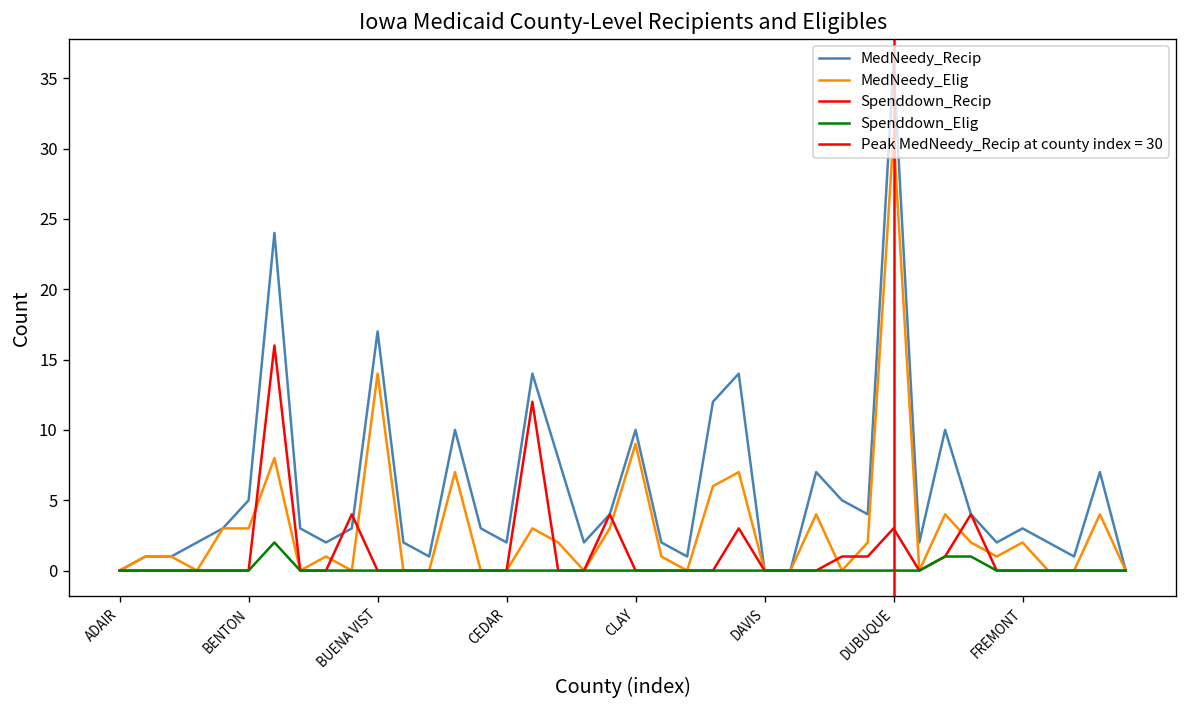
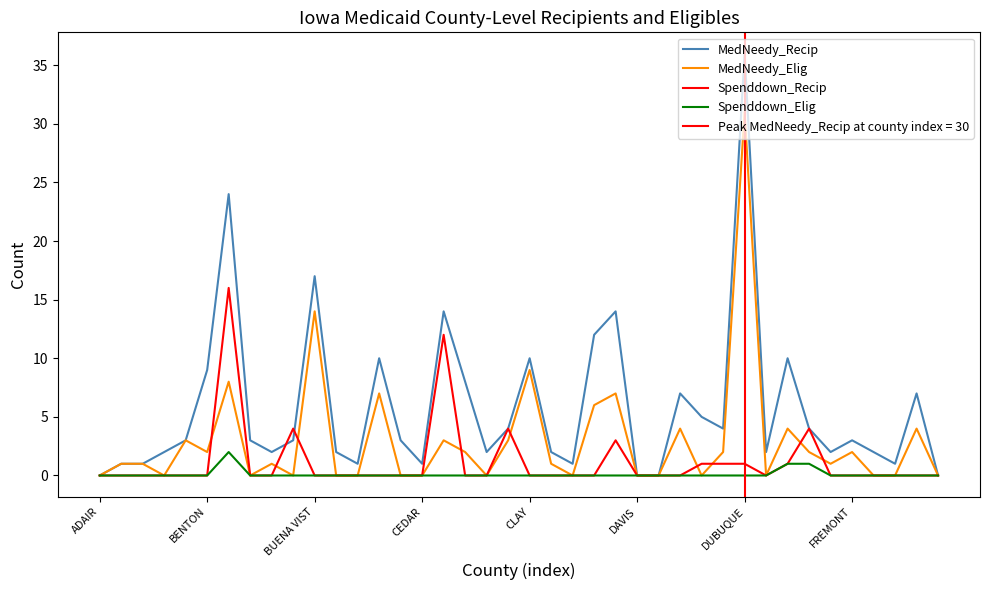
MedNeedy_Recip, BENTON: 5 -> 9
MedNeedy_Elig, BENTON: 3 -> 2
MedNeedy_Recip, CEDAR: 2 -> 1
Spenddown_Recip, DUBUQUE: 3 -> 1
